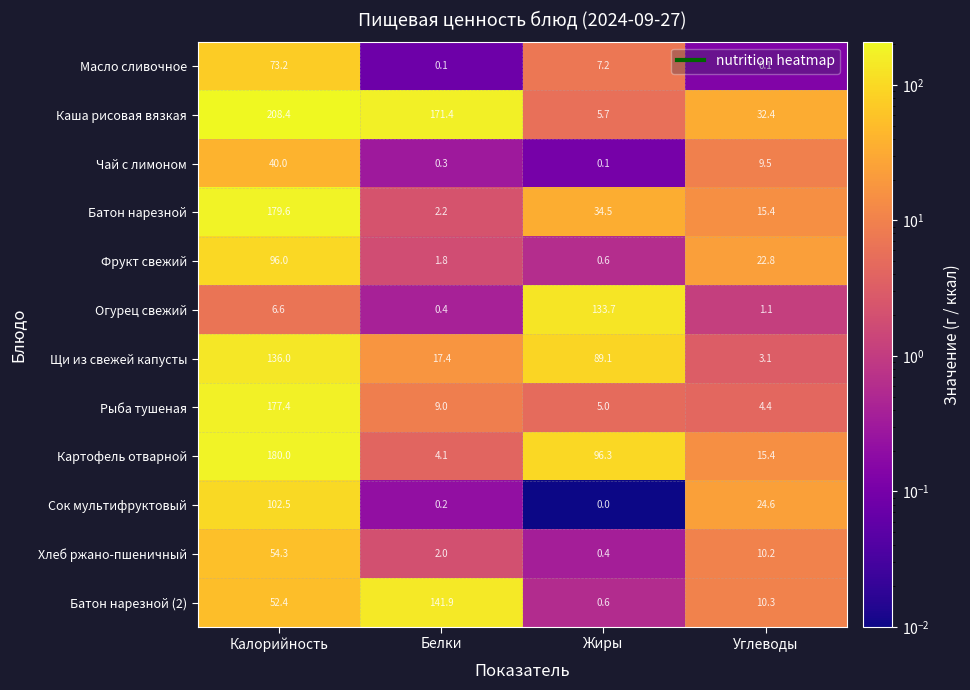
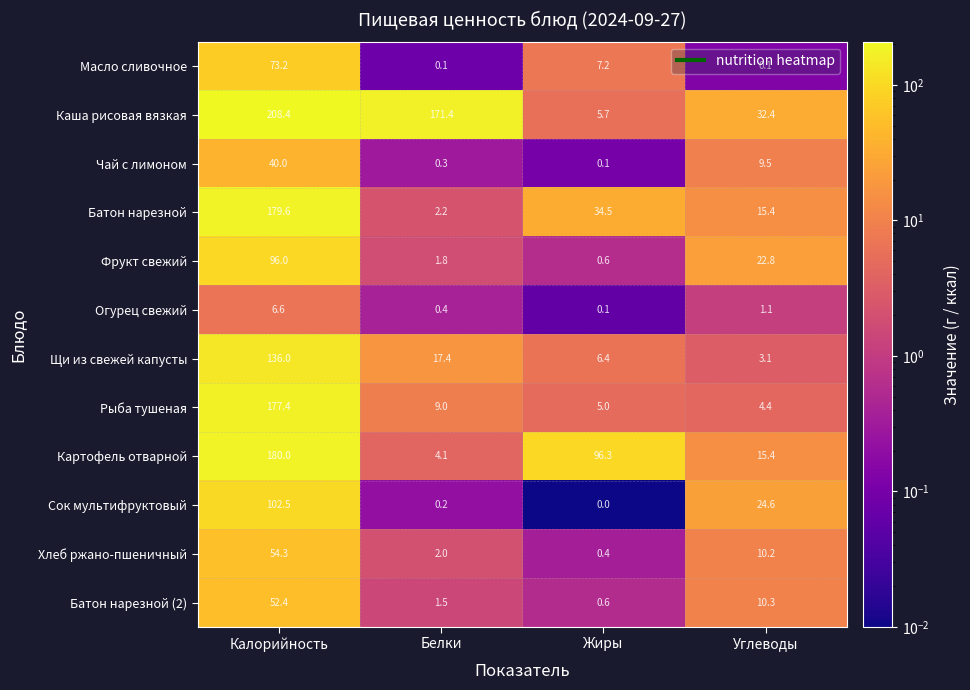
Огурец свежий, Жиры: 133.7 -> 0.1
Щи из свежей капусты, Жиры: 89.1 -> 6.4
Батон нарезной (2), Белки: 141.9 -> 1.5
